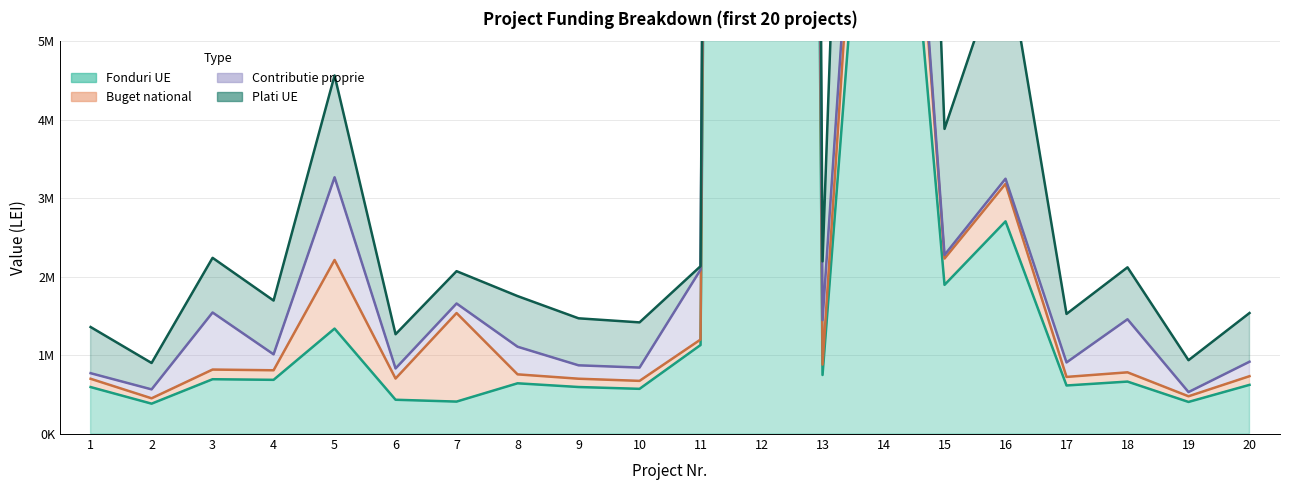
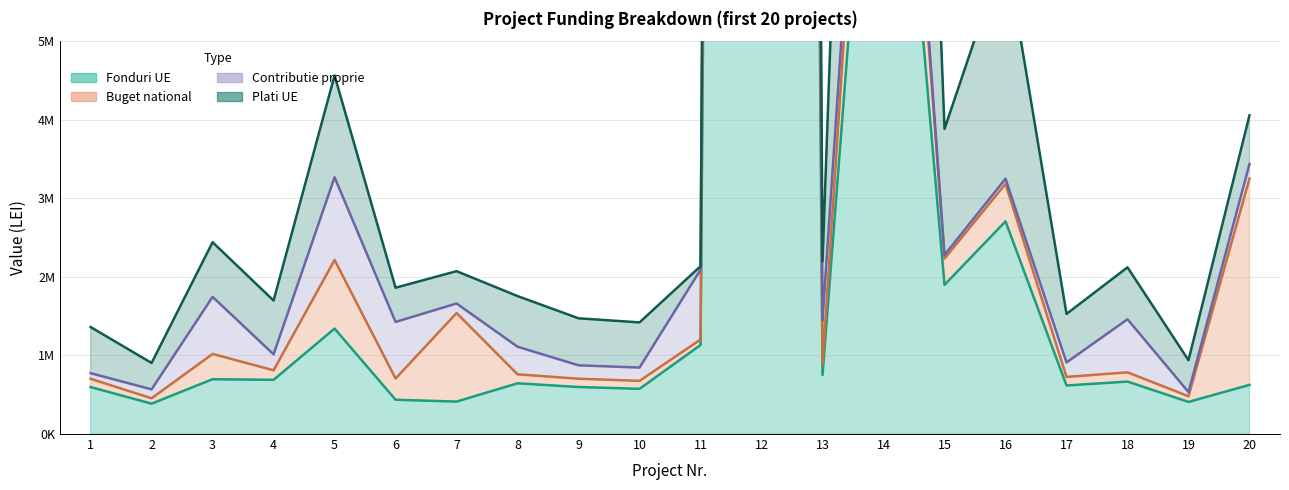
Buget national, 3: 100000 -> 300000
Contributie proprie, 6: 100000 -> 700000
Buget national, 20: 100000 -> 2600000
